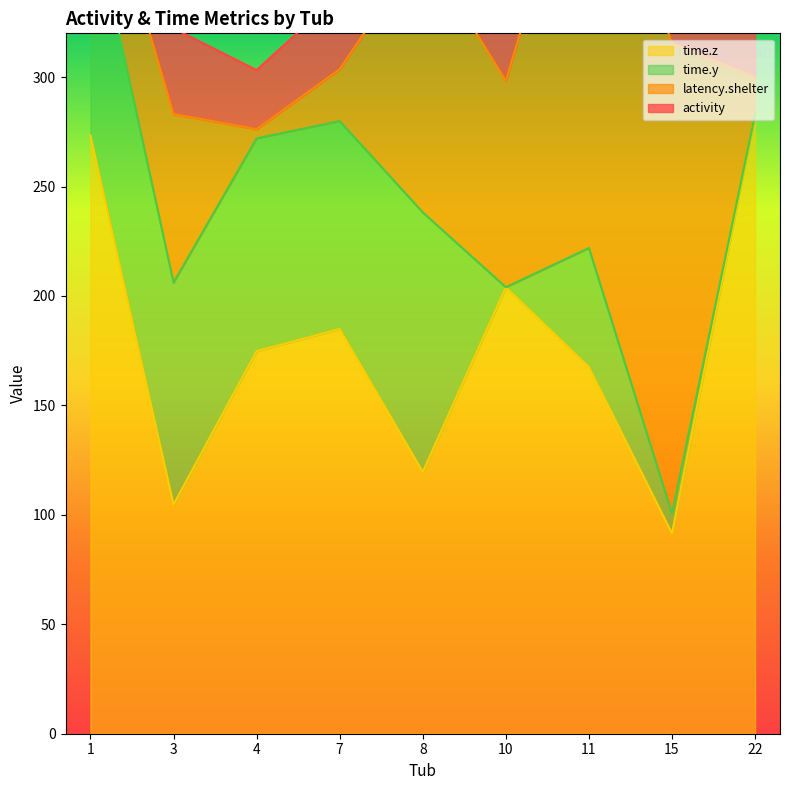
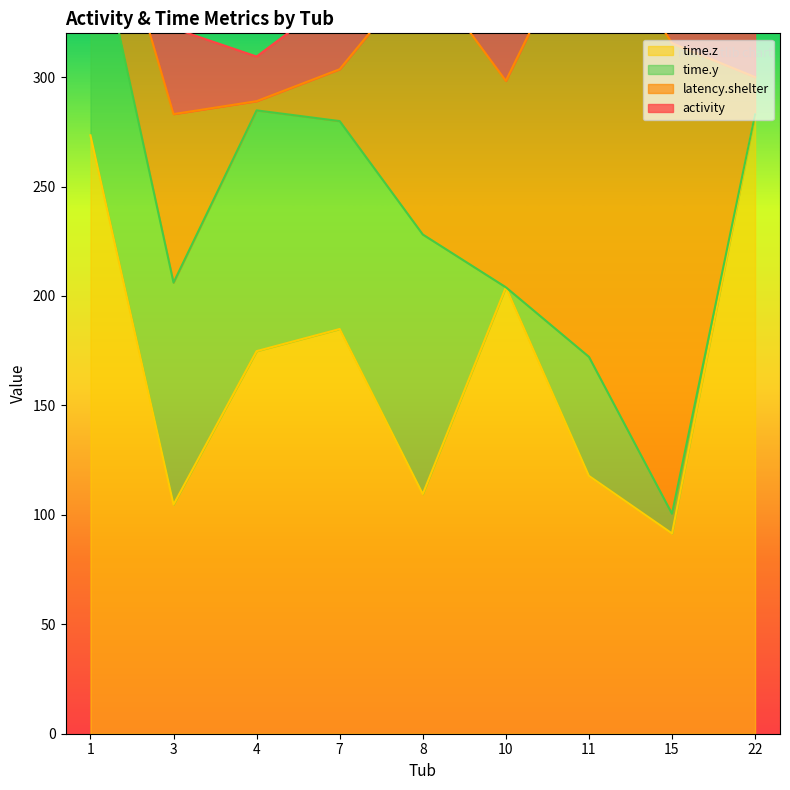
time.y, 4: 97 -> 110
activity, 4: 27 -> 20
time.z, 8: 120 -> 110
time.z, 11: 168 -> 118
